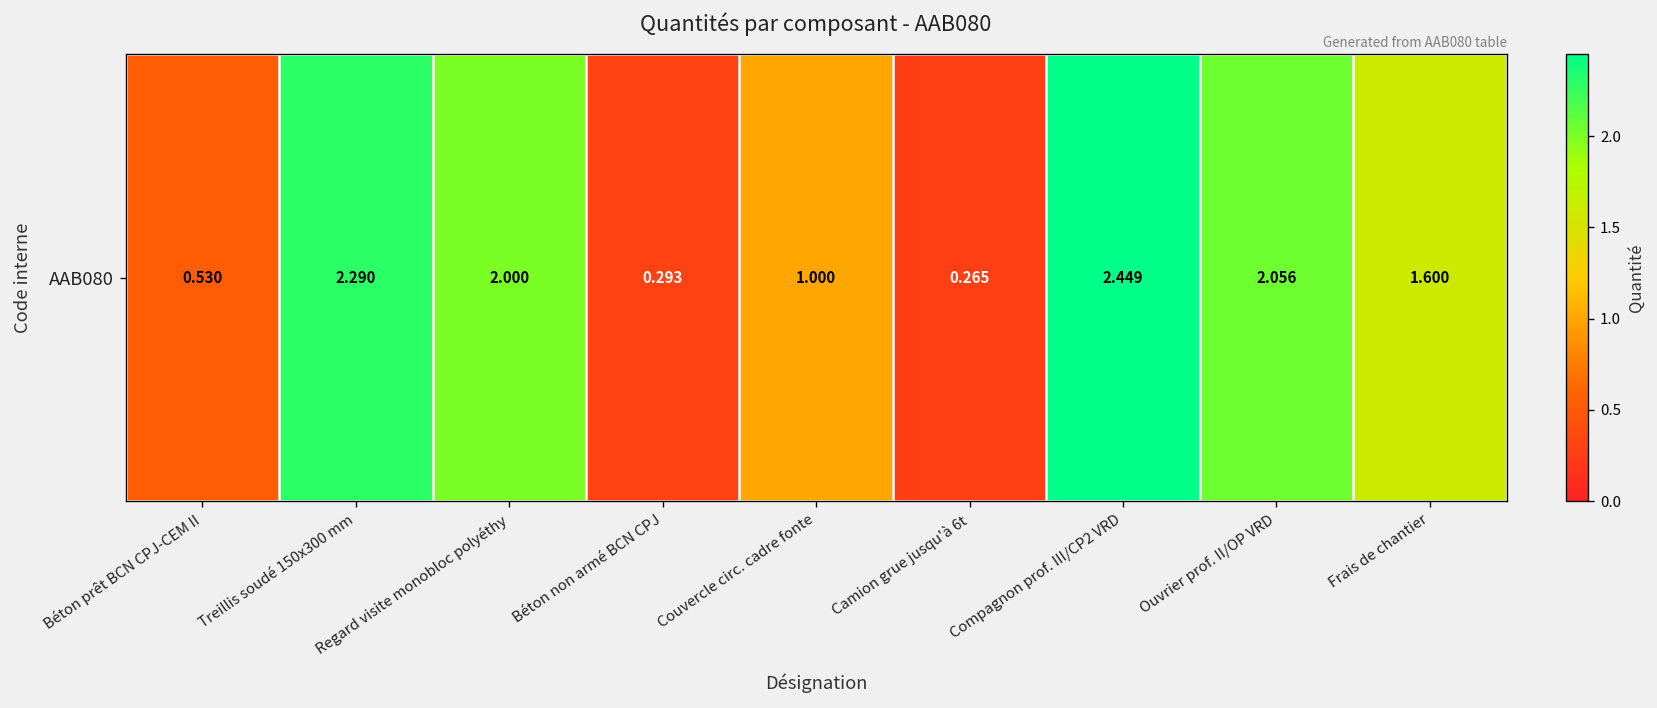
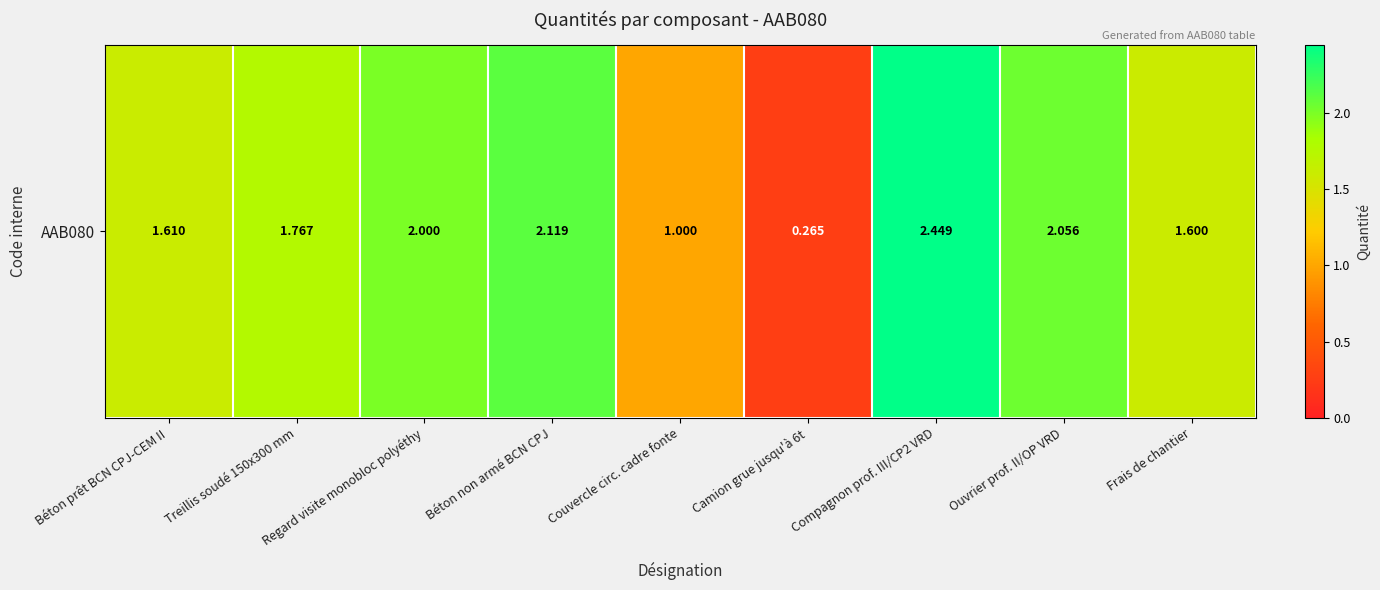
AAB080, Béton prêt BCN CPJ-CEM II: 0.530 -> 1.610
AAB080, Treillis soudé 150x300 mm: 2.290 -> 1.767
AAB080, Béton non armé BCN CPJ: 0.293 -> 2.119
